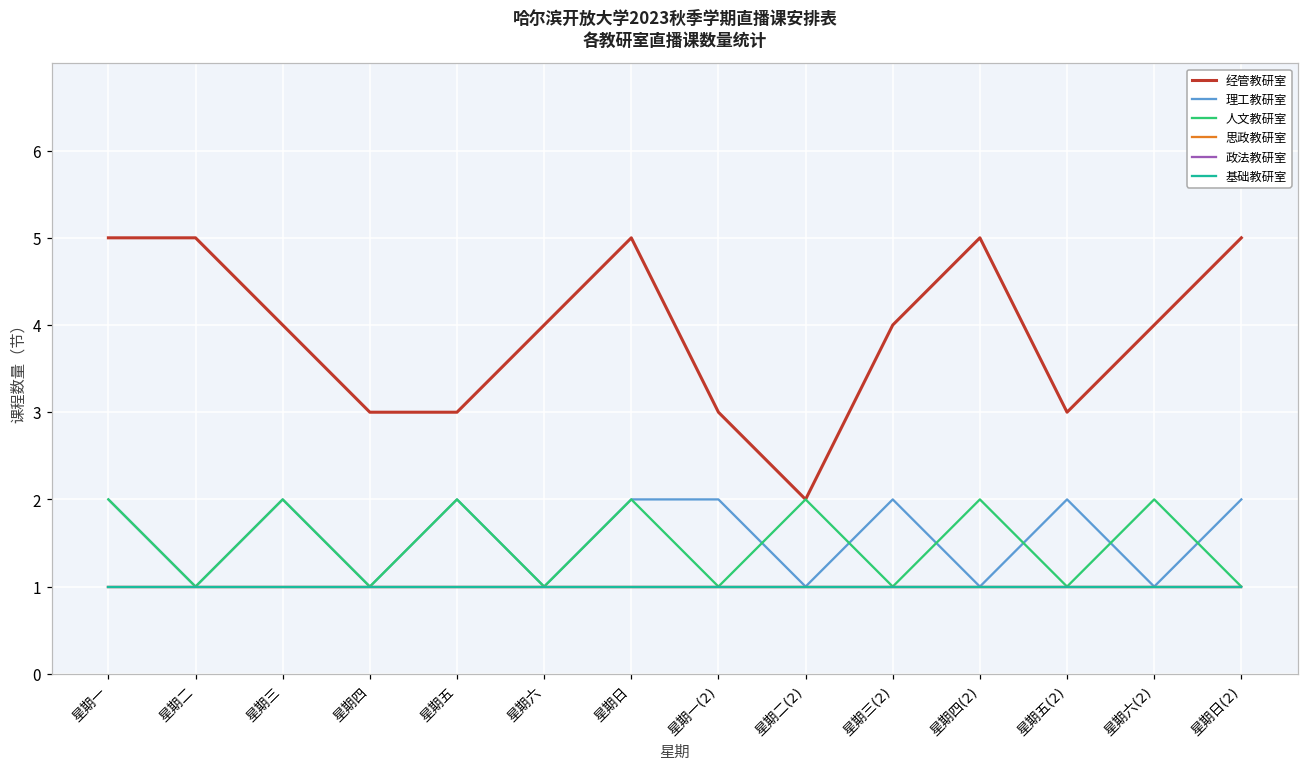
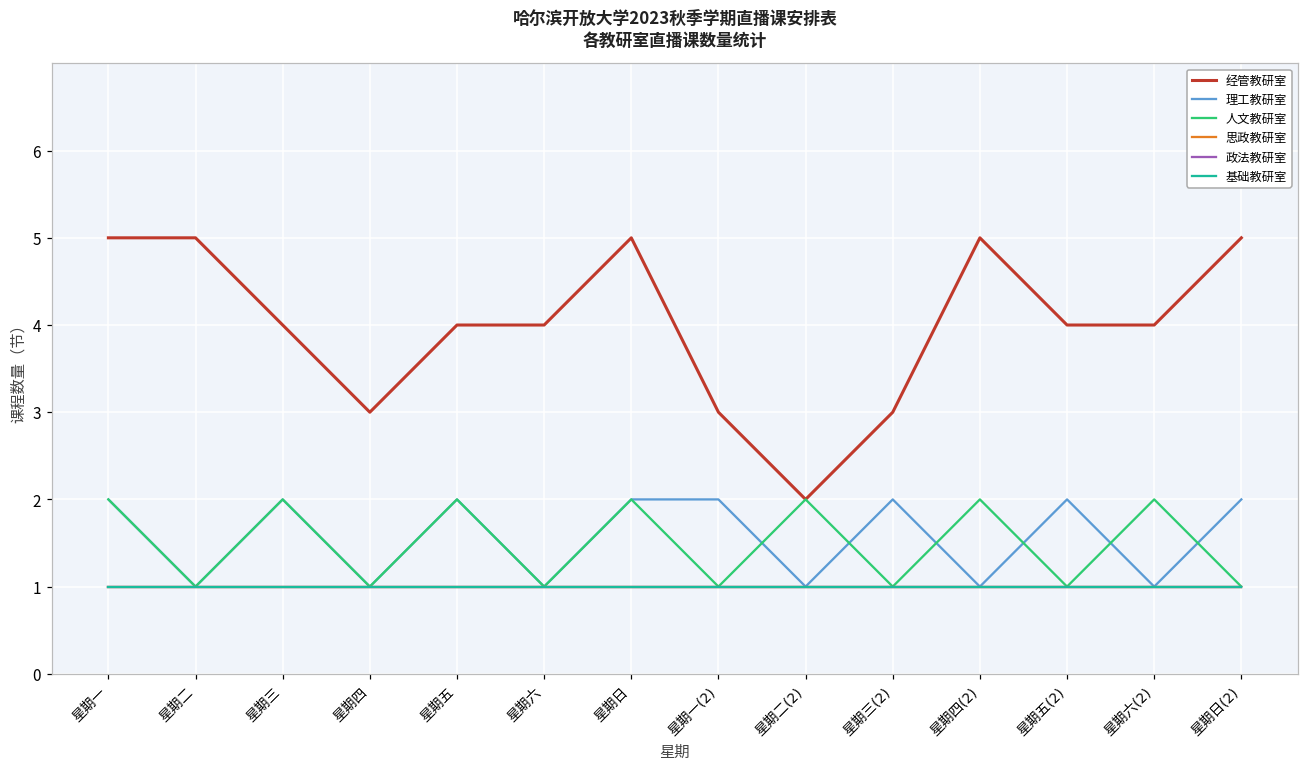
经管教研室, 星期五: 3 -> 4
经管教研室, 星期三(2): 4 -> 3
经管教研室, 星期五(2): 3 -> 4
